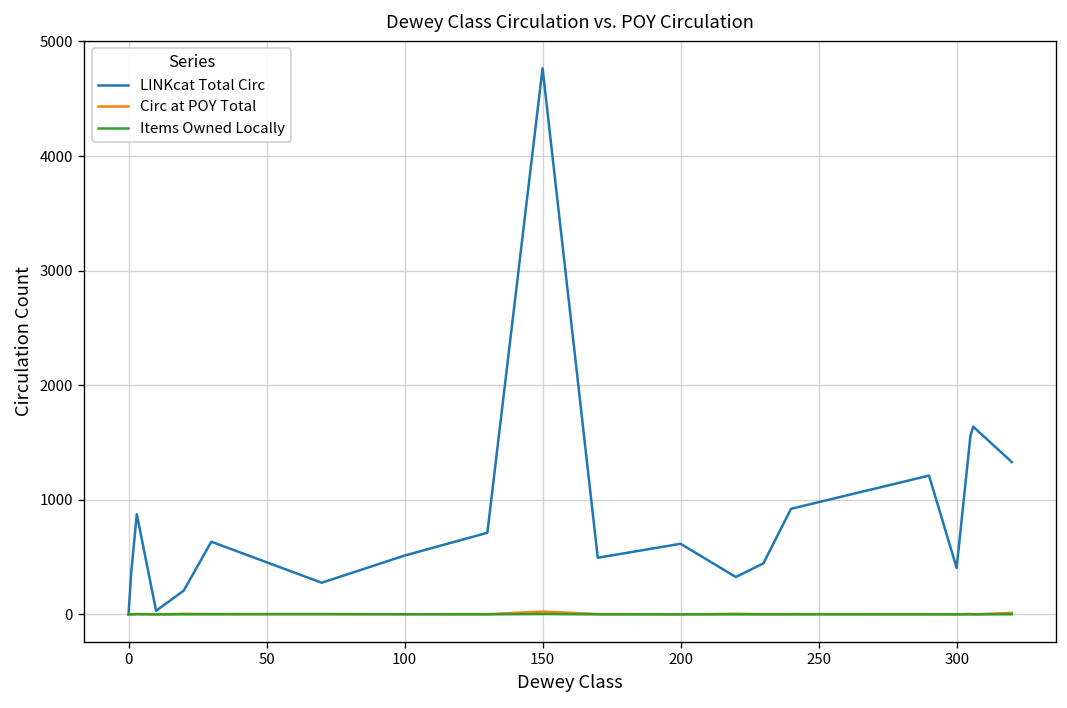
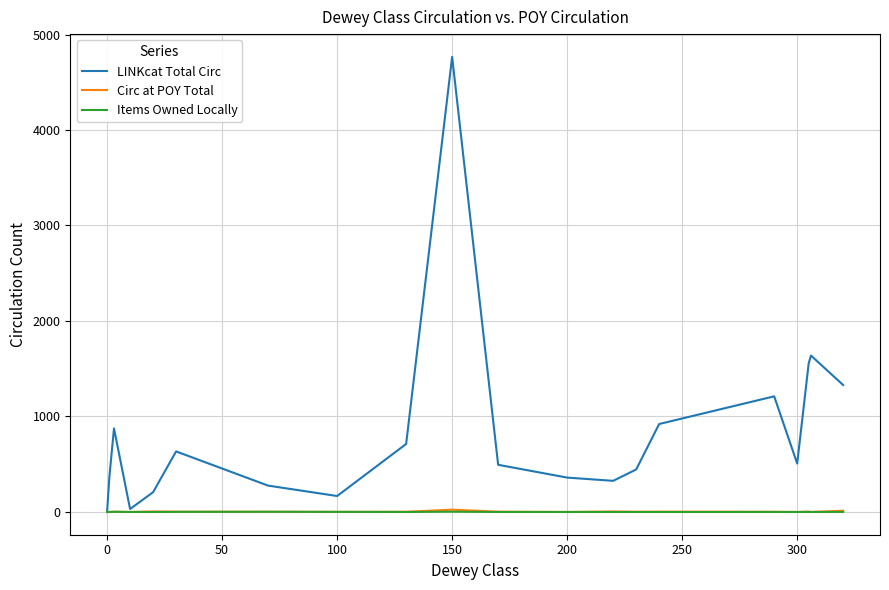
LINKcat Total Circ, 100: 500 -> 200
LINKcat Total Circ, 200: 600 -> 400
LINKcat Total Circ, 300: 400 -> 500
